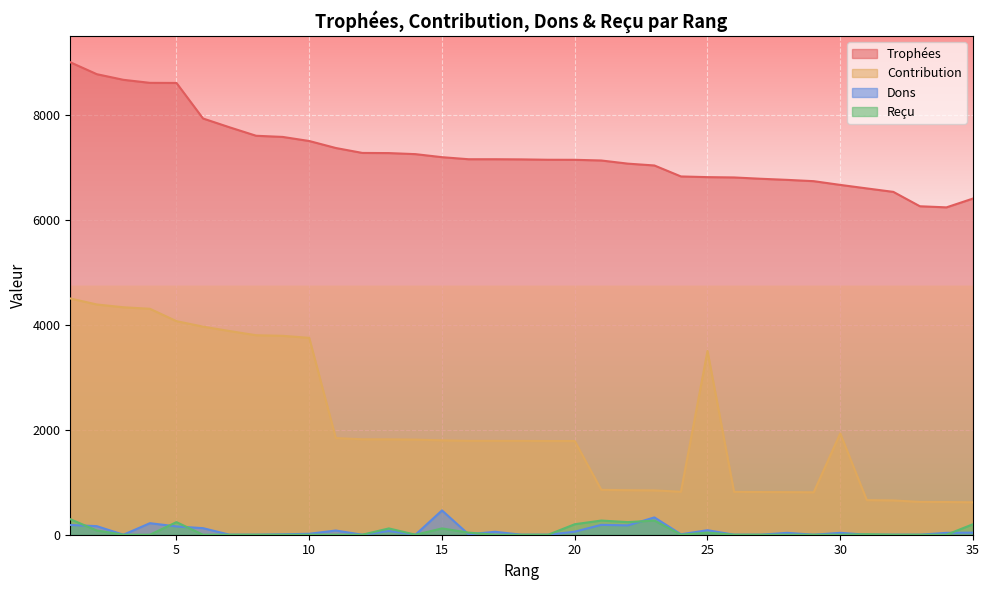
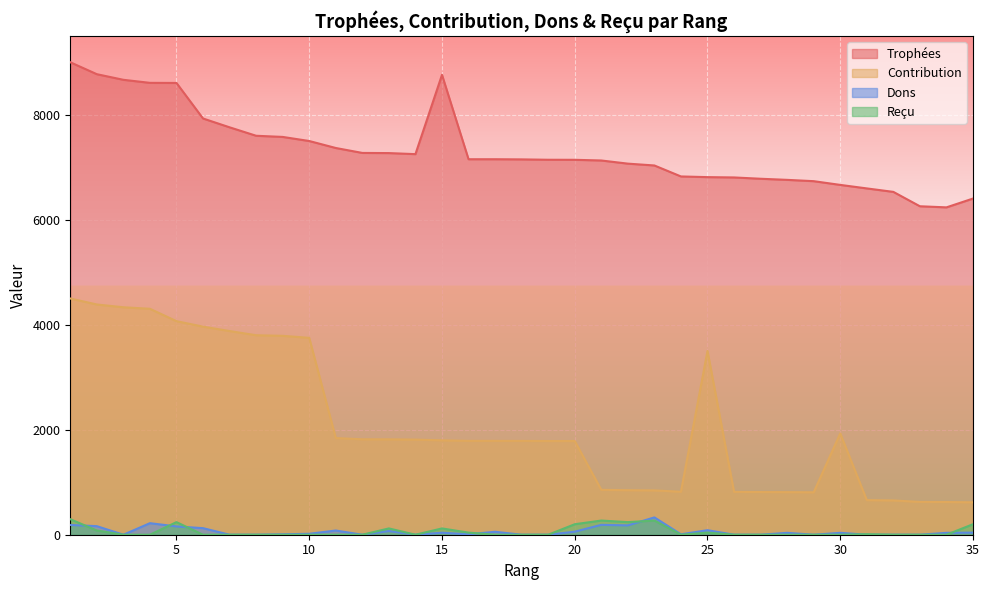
Trophées, 15: 7200 -> 8800
Dons, 15: 500 -> 0
